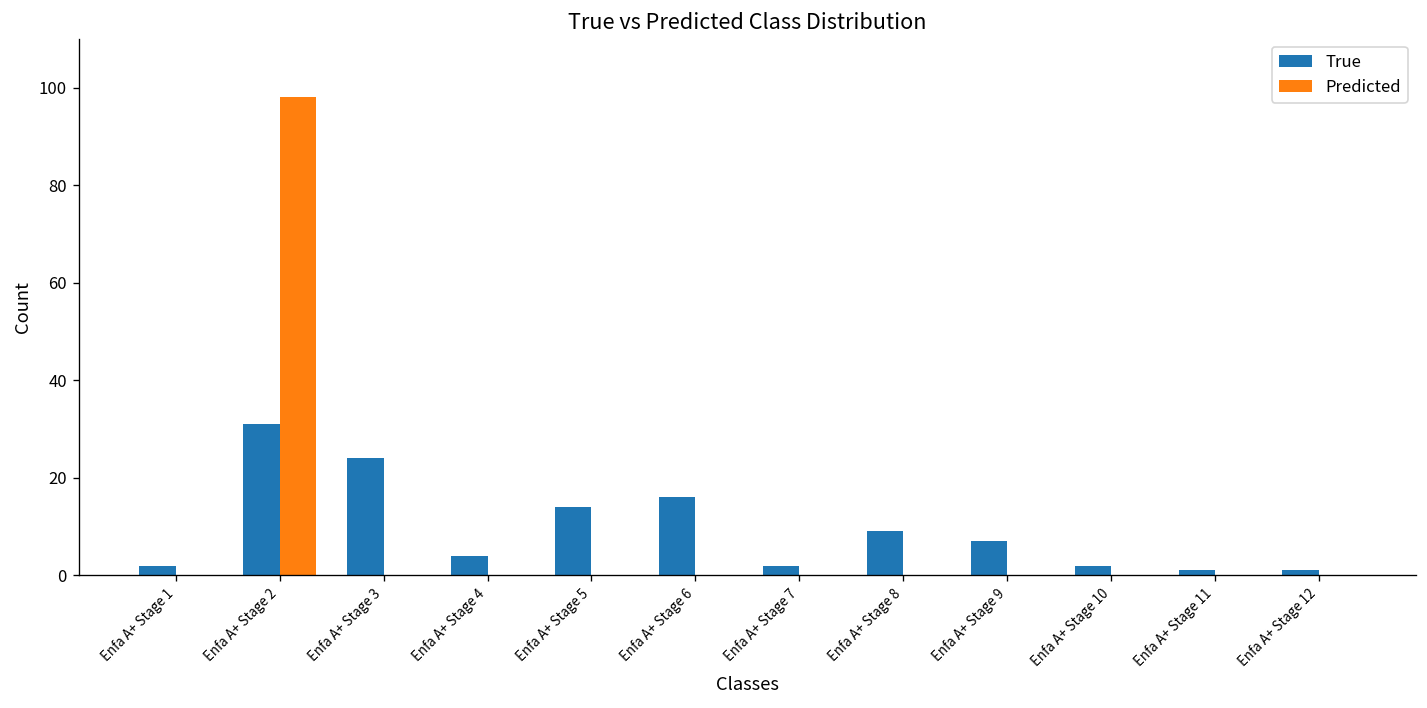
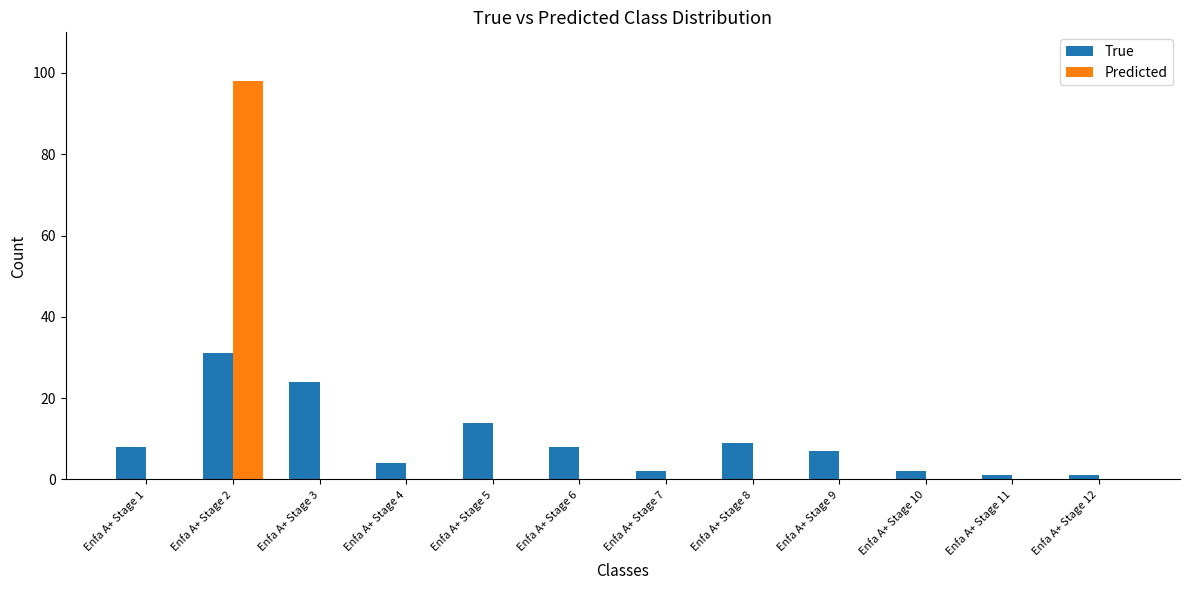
True, Enfa A+ Stage 1: 2 -> 8
True, Enfa A+ Stage 6: 16 -> 8
